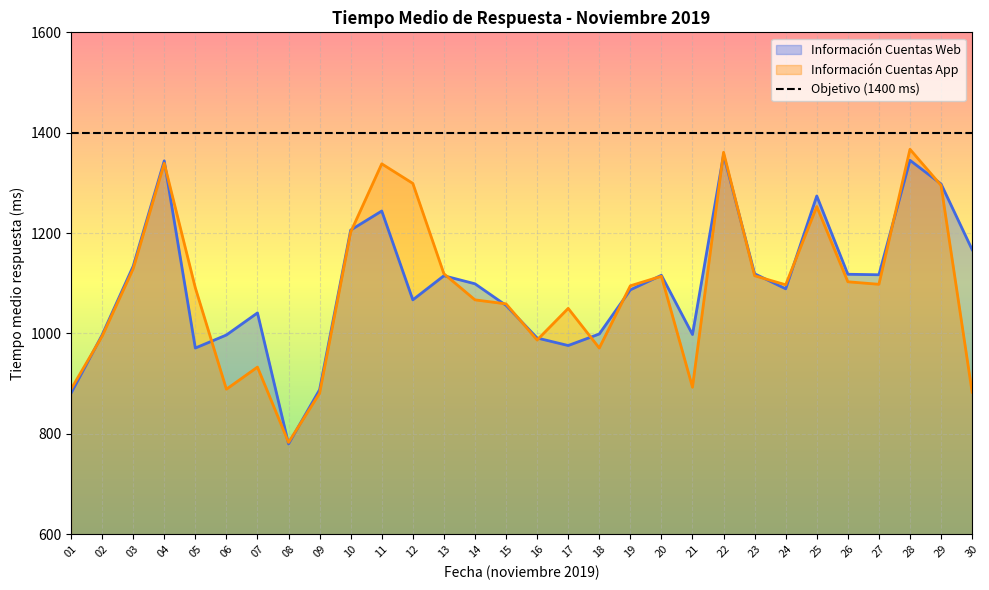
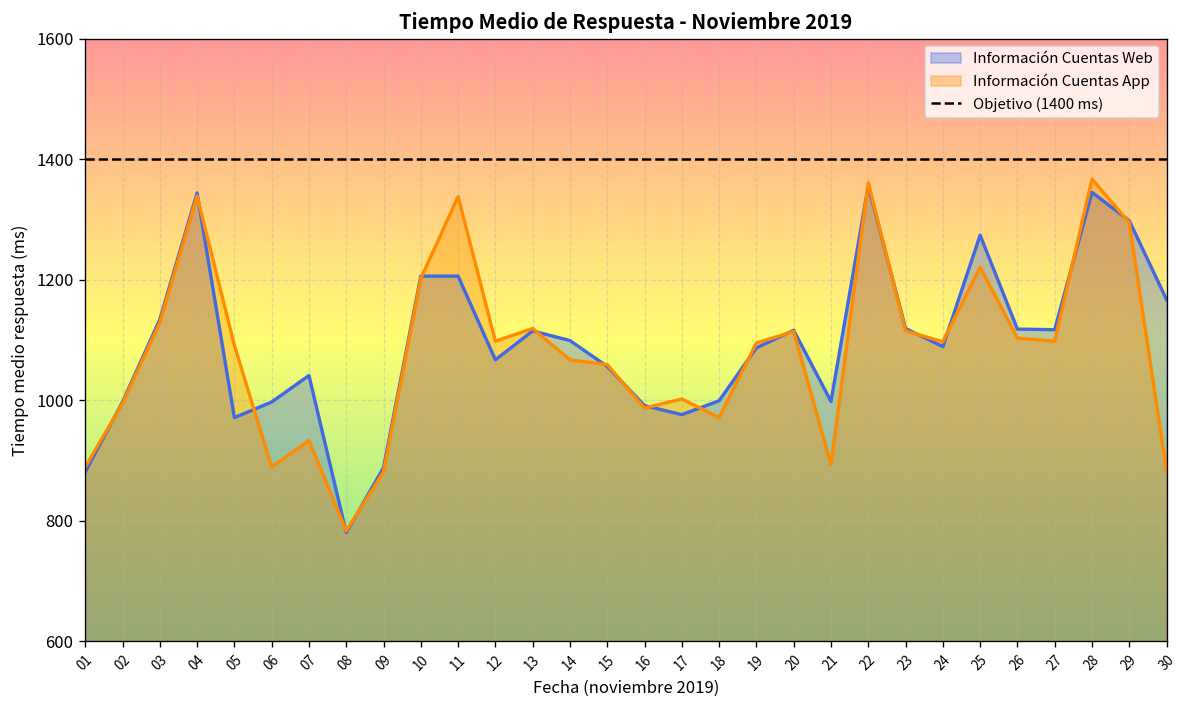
Información Cuentas Web, 11: 1240 -> 1210
Información Cuentas App, 12: 1300 -> 1100
Información Cuentas App, 17: 1050 -> 1000
Información Cuentas App, 25: 1250 -> 1220
